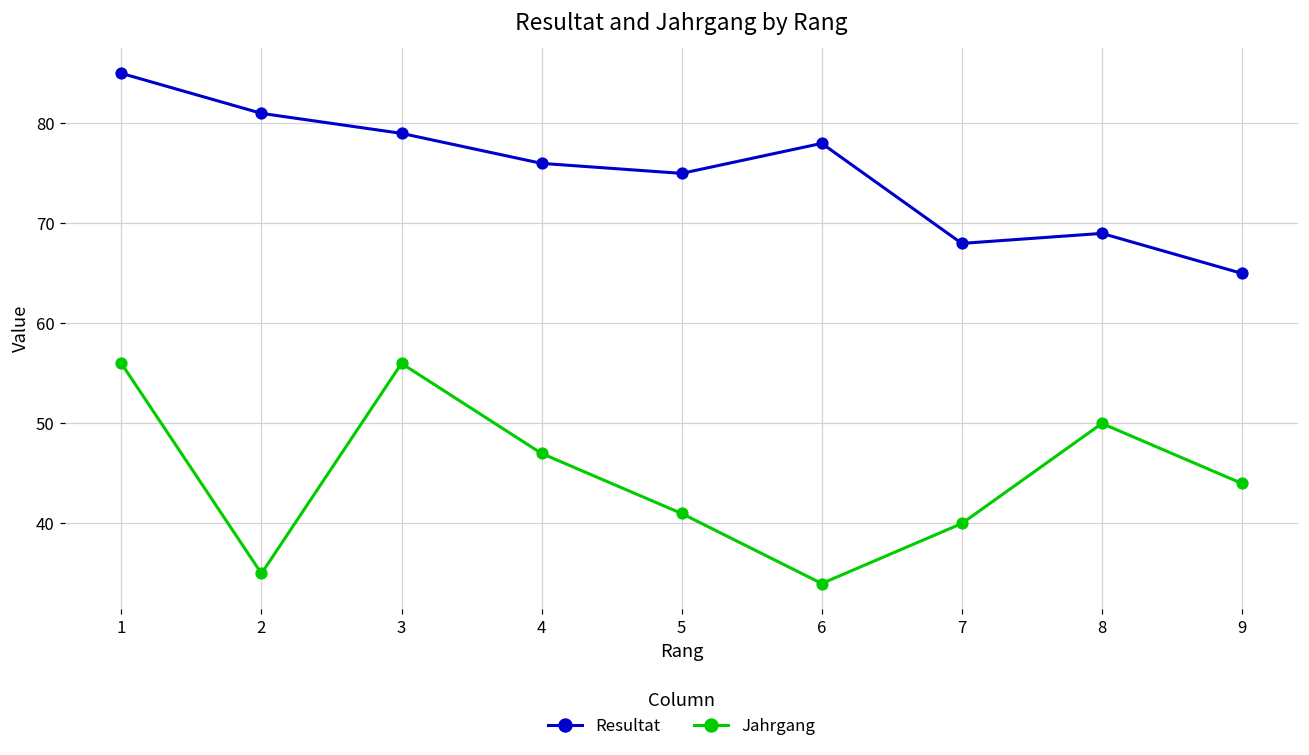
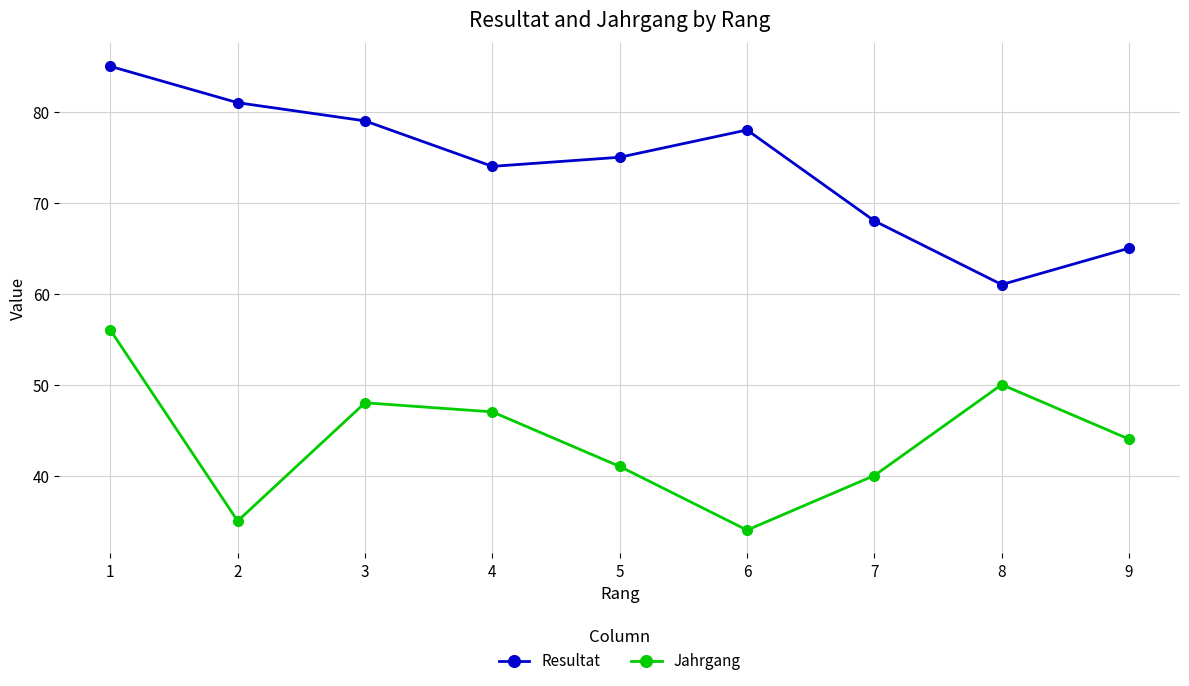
Jahrgang, 3: 56 -> 48
Resultat, 4: 76 -> 74
Resultat, 8: 69 -> 61
